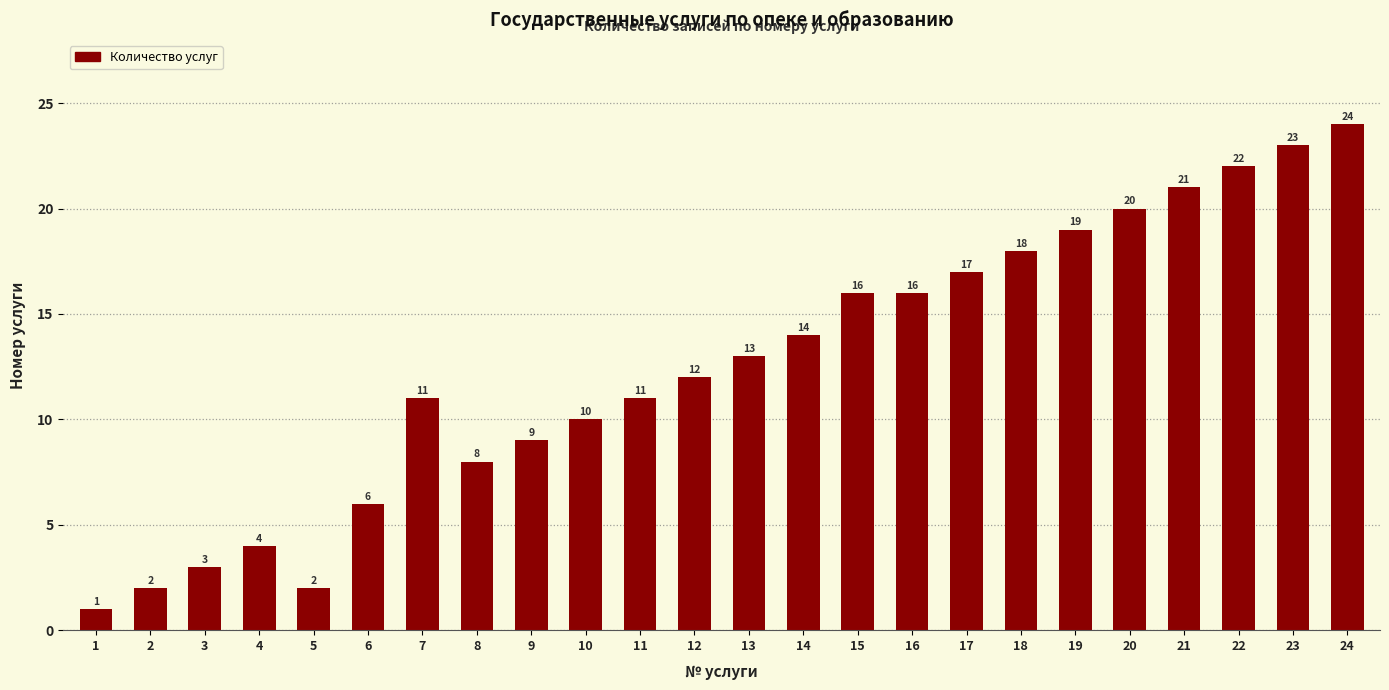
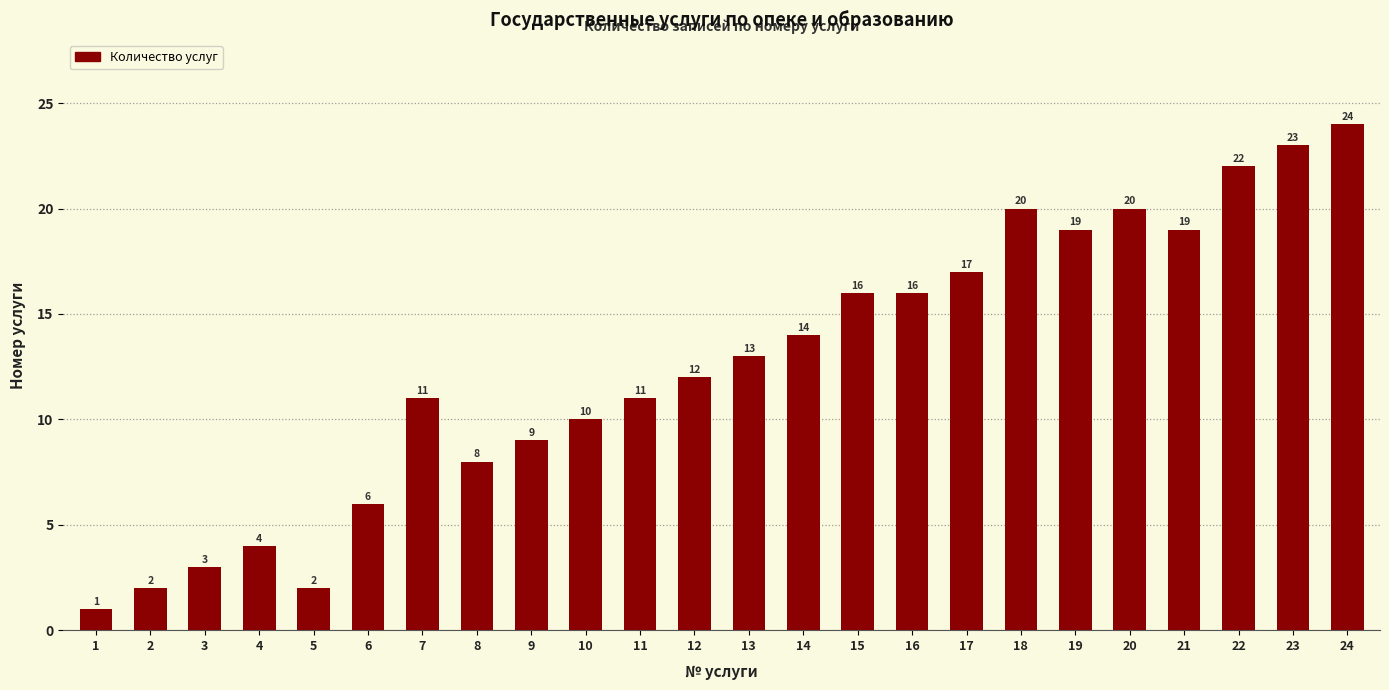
18: 18 -> 20
21: 21 -> 19
